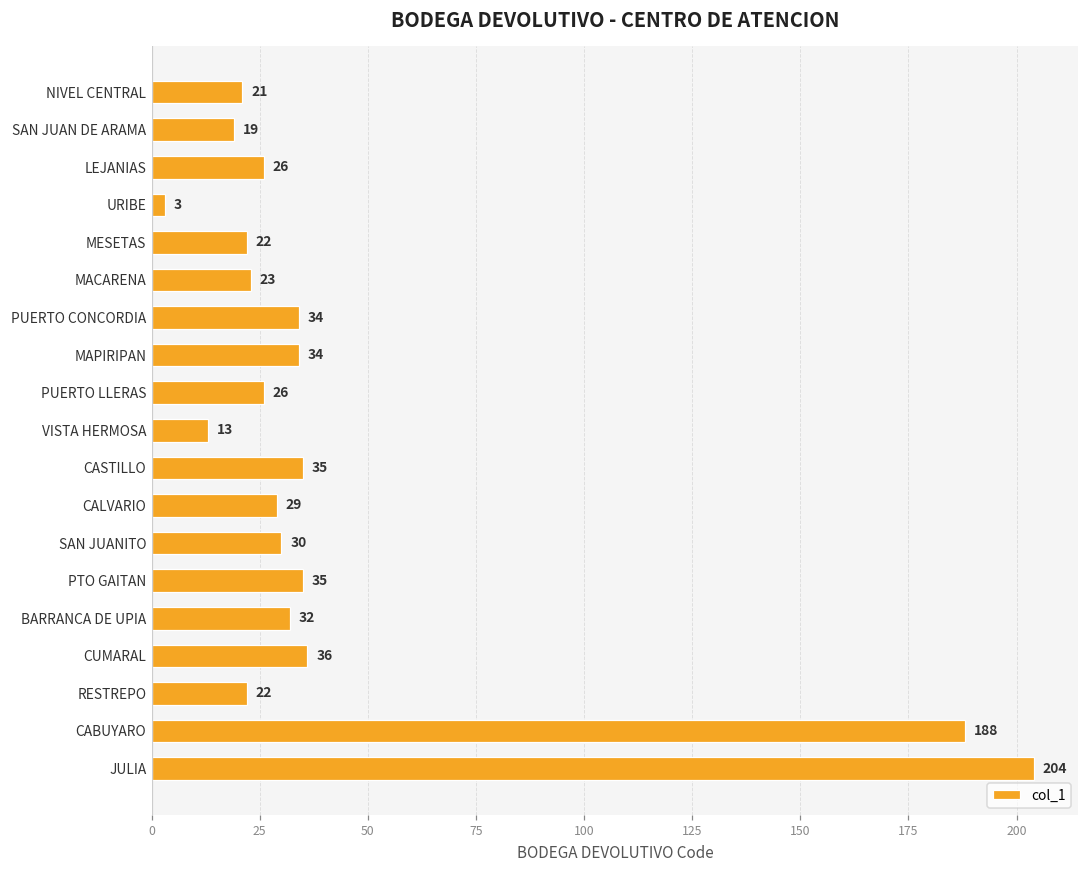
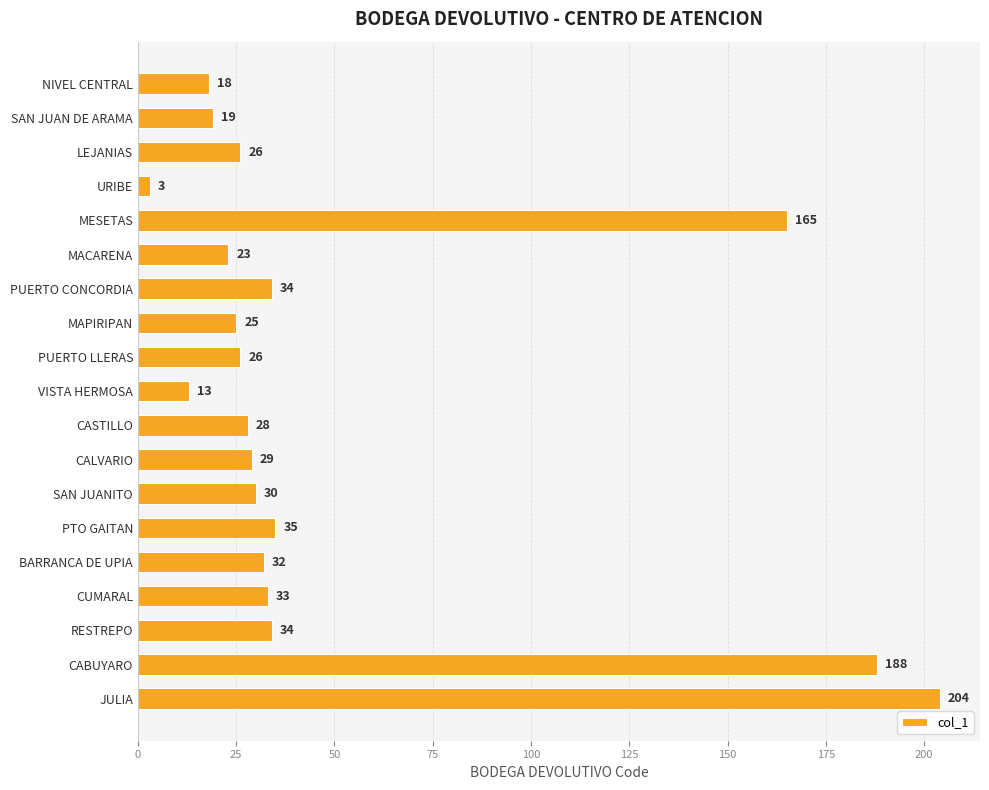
NIVEL CENTRAL: 21 -> 18
MESETAS: 22 -> 165
MAPIRIPAN: 34 -> 25
CASTILLO: 35 -> 28
CUMARAL: 36 -> 33
RESTREPO: 22 -> 34
